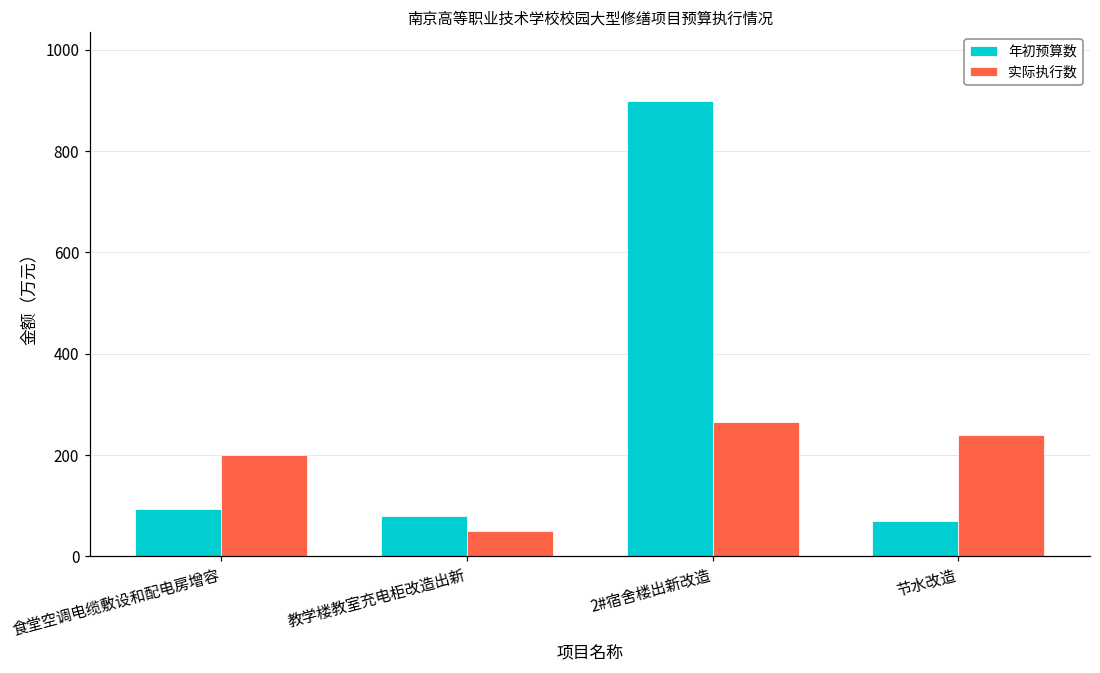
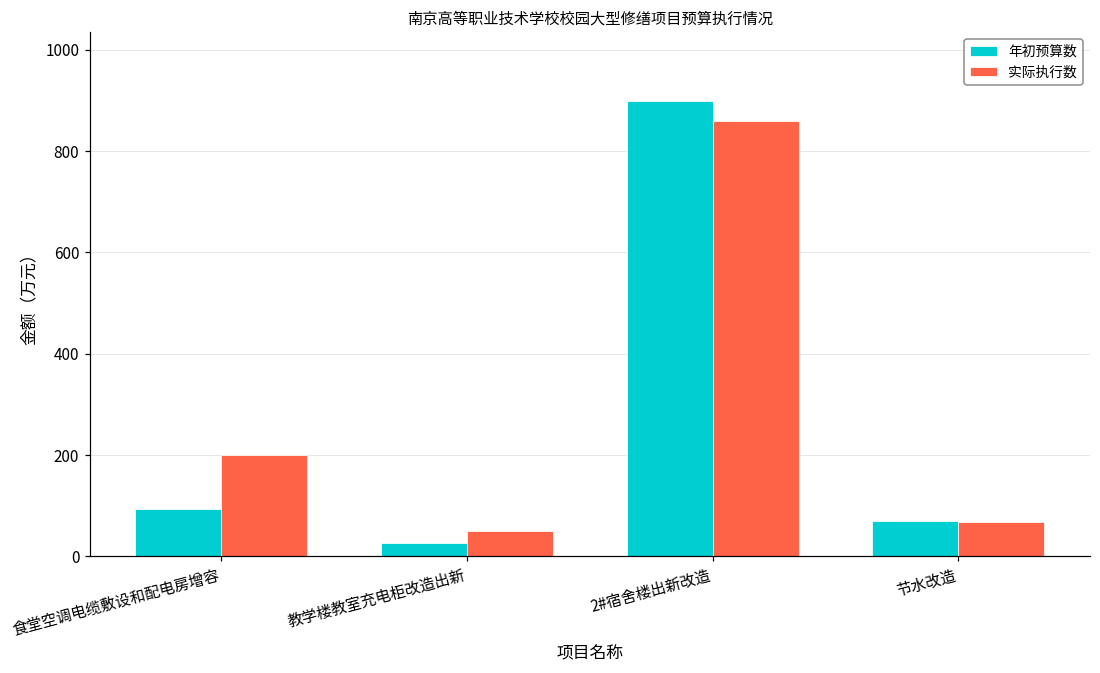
年初预算数, 教学楼教室充电柜改造出新: 80 -> 30
实际执行数, 2#宿舍楼出新改造: 270 -> 860
实际执行数, 节水改造: 240 -> 70
